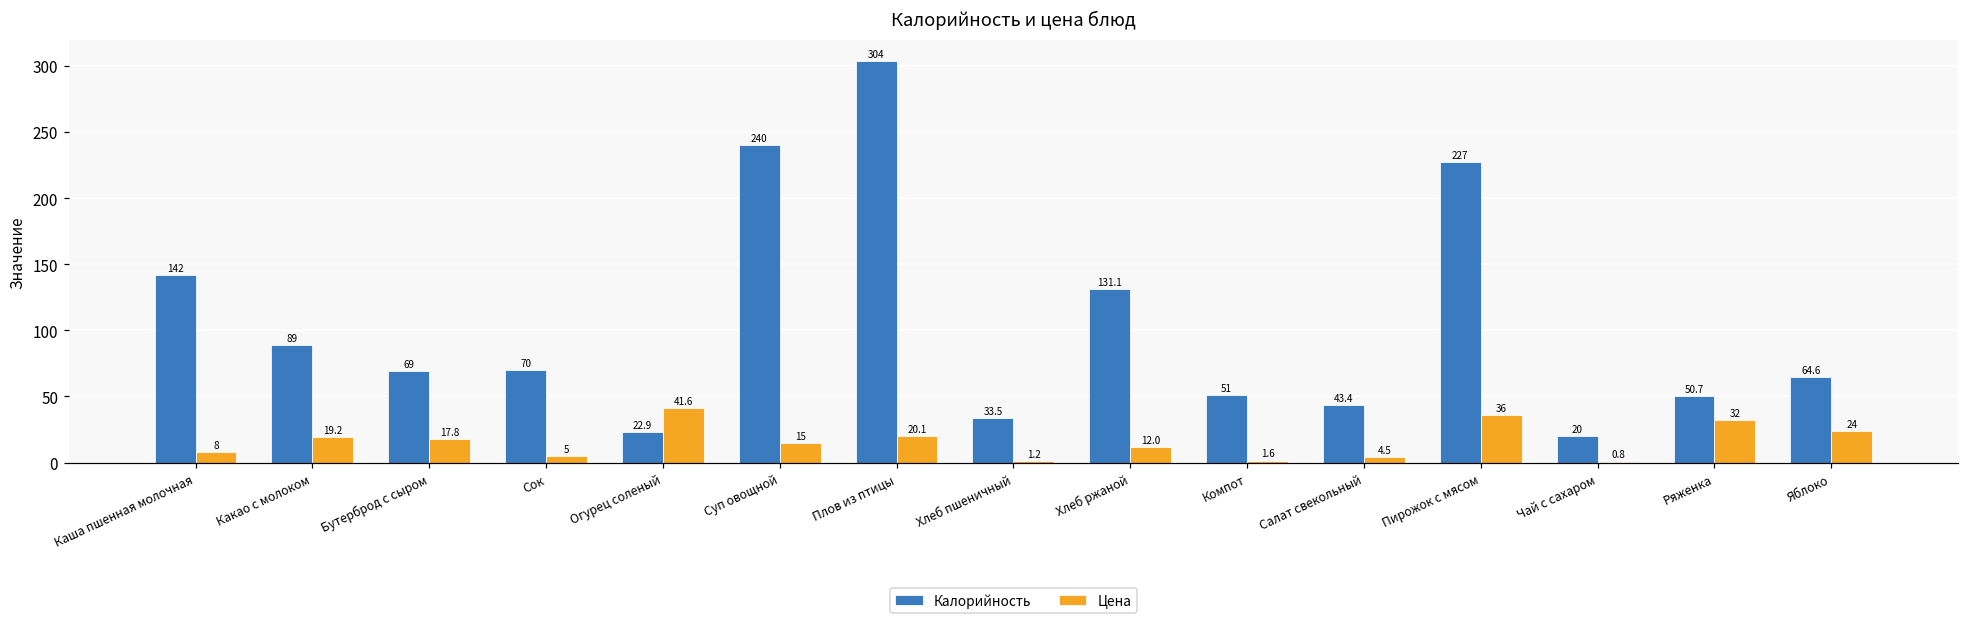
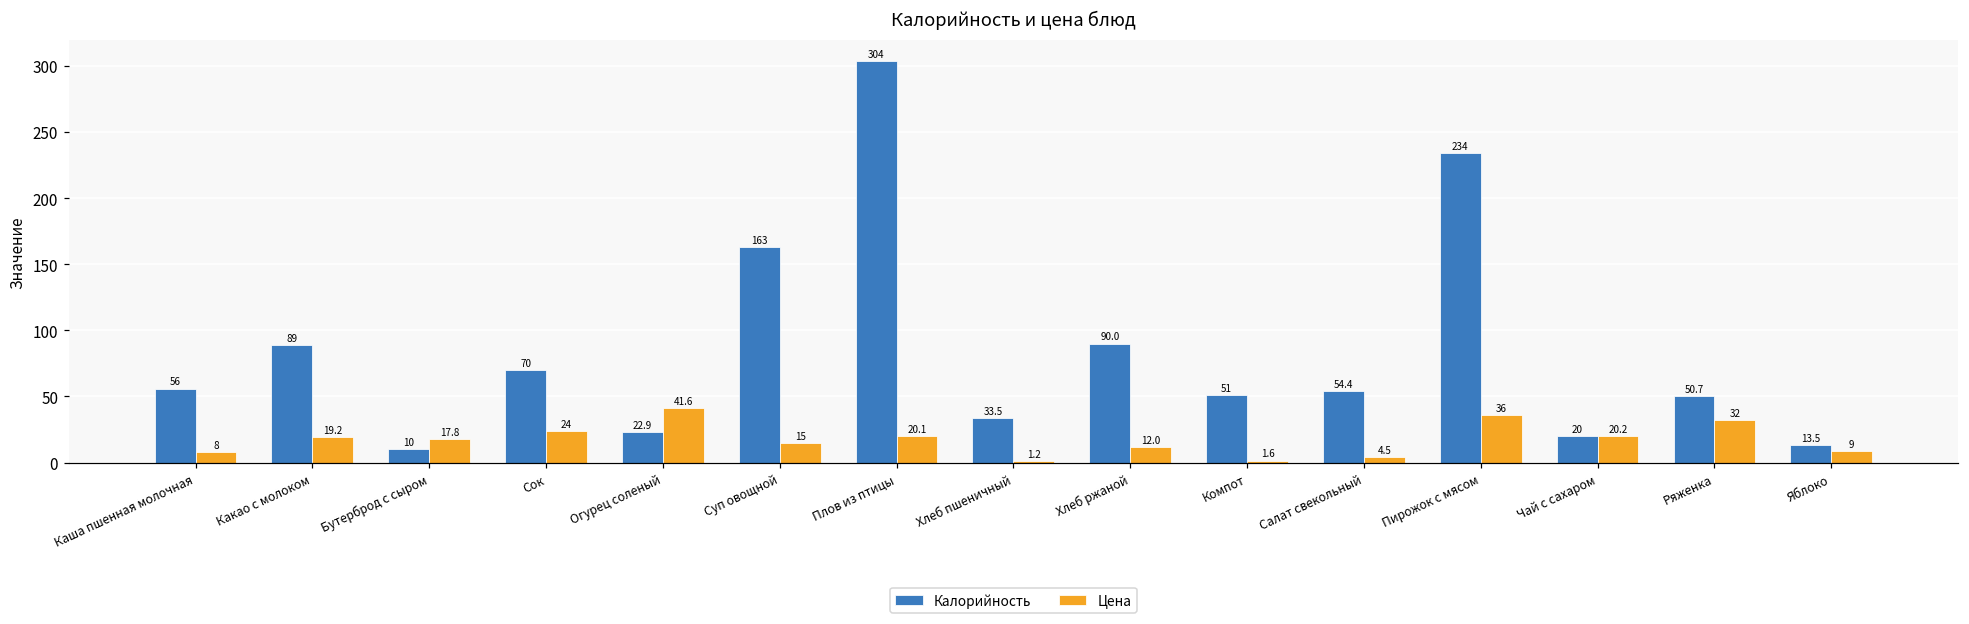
Калорийность, Каша пшенная молочная: 142 -> 56
Калорийность, Бутерброд с сыром: 69 -> 10
Цена, Сок: 5 -> 24
Калорийность, Суп овощной: 240 -> 163
Калорийность, Хлеб ржаной: 131.1 -> 90.0
Калорийность, Салат свекольный: 43.4 -> 54.4
Калорийность, Пирожок с мясом: 227 -> 234
Цена, Чай с сахаром: 0.8 -> 20.2
Калорийность, Яблоко: 64.6 -> 13.5
Цена, Яблоко: 24 -> 9
